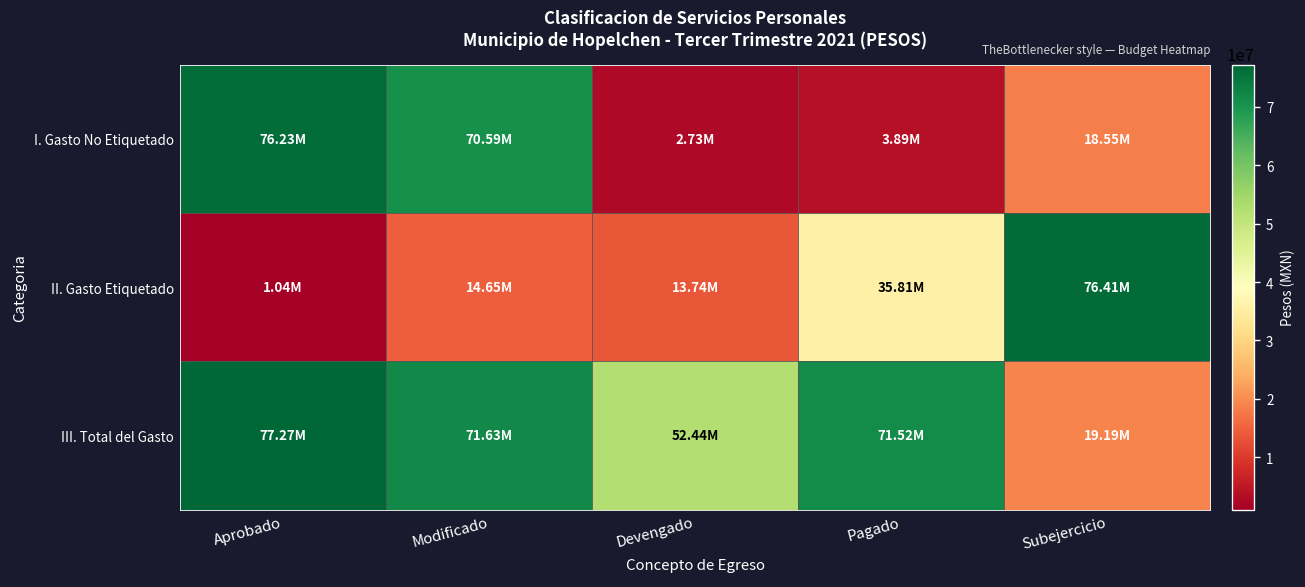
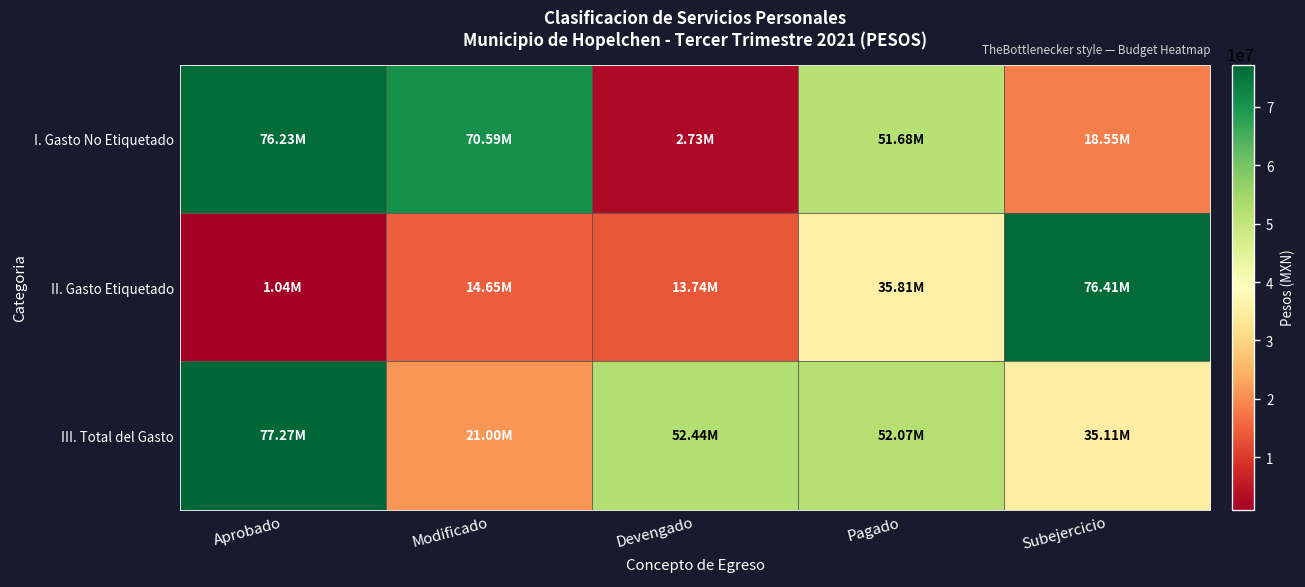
I. Gasto No Etiquetado, Pagado: 3.89M -> 51.68M
III. Total del Gasto, Modificado: 71.63M -> 21.00M
III. Total del Gasto, Pagado: 71.52M -> 52.07M
III. Total del Gasto, Subejercicio: 19.19M -> 35.11M
